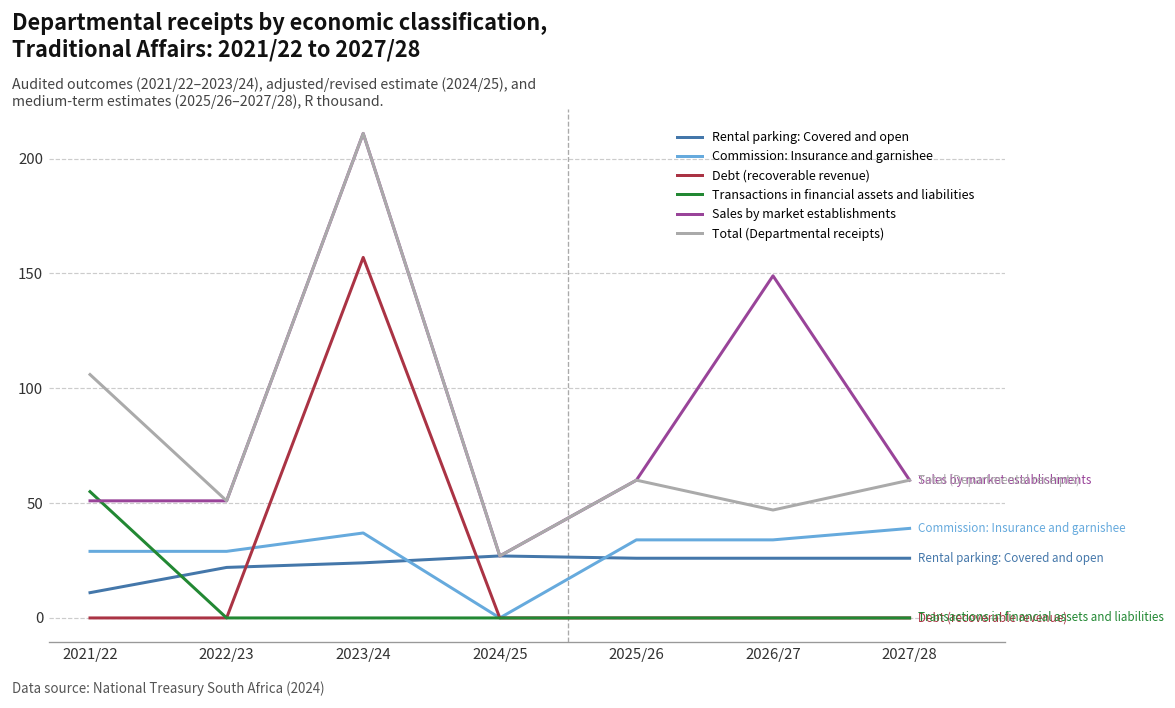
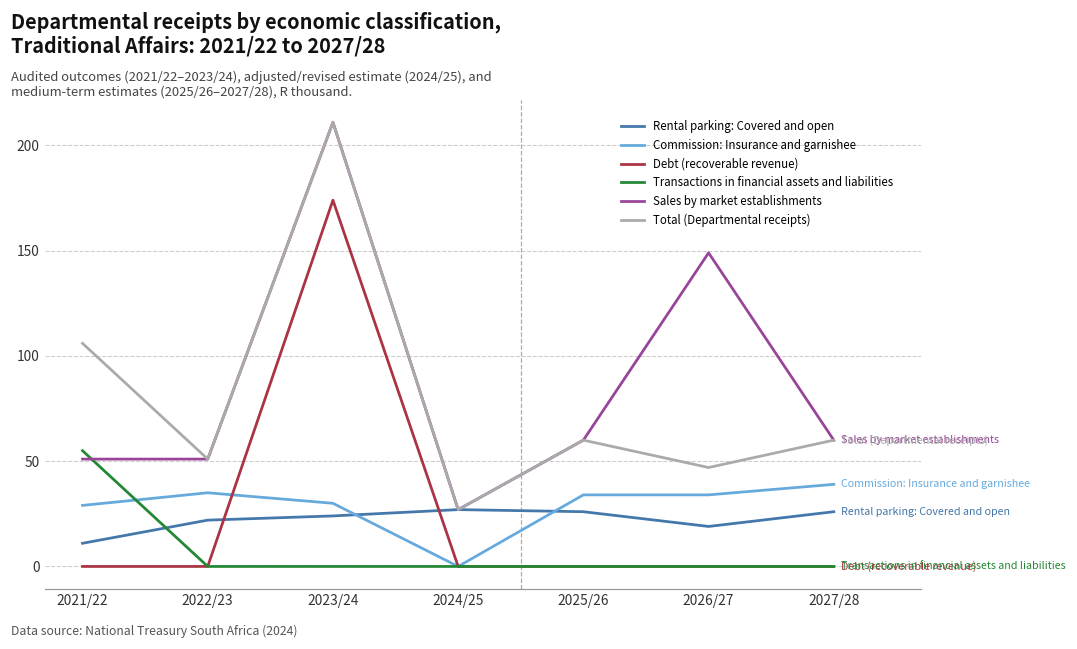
Commission: Insurance and garnishee, 2022/23: 29 -> 35
Commission: Insurance and garnishee, 2023/24: 37 -> 30
Debt (recoverable revenue), 2023/24: 157 -> 174
Rental parking: Covered and open, 2026/27: 26 -> 19
